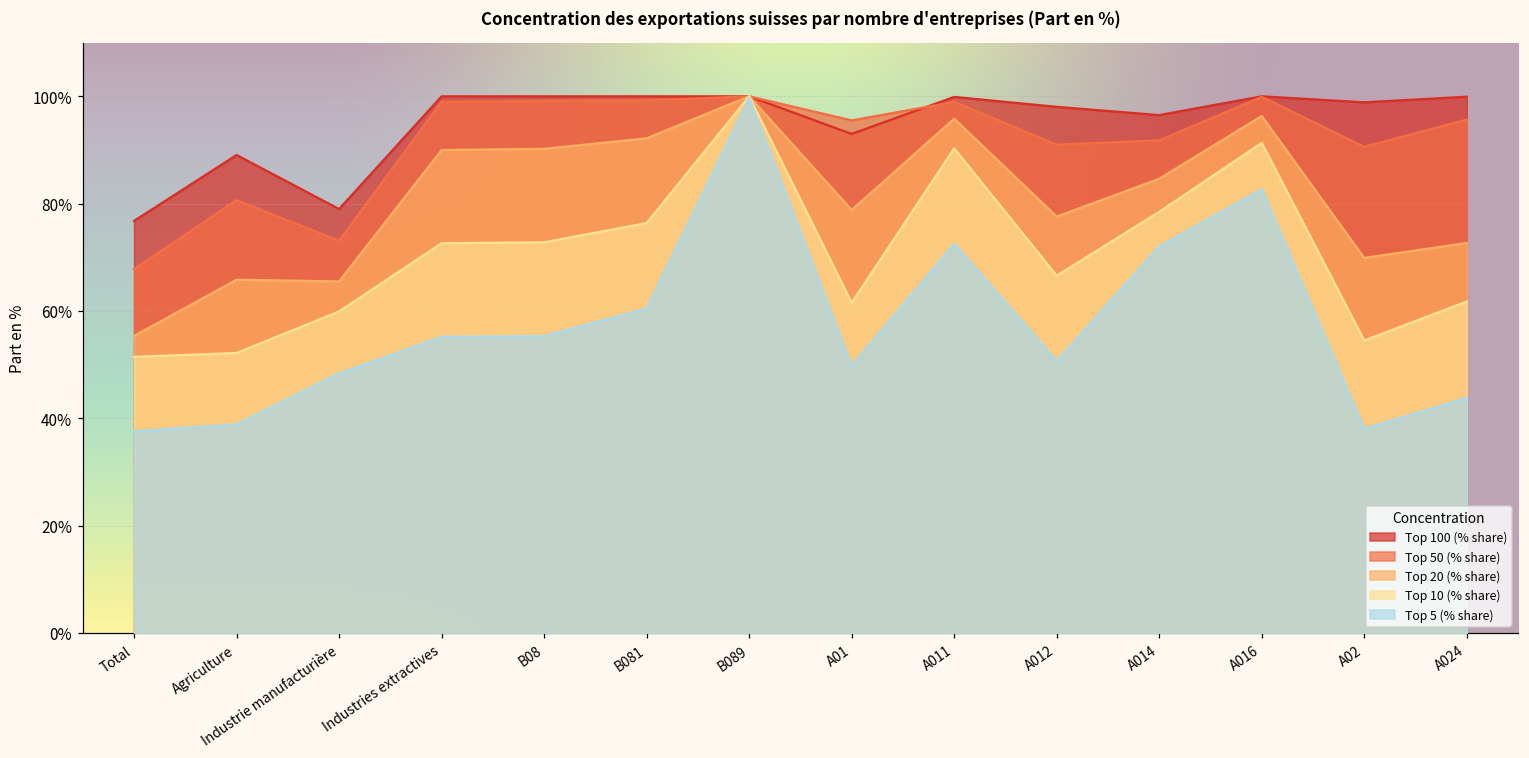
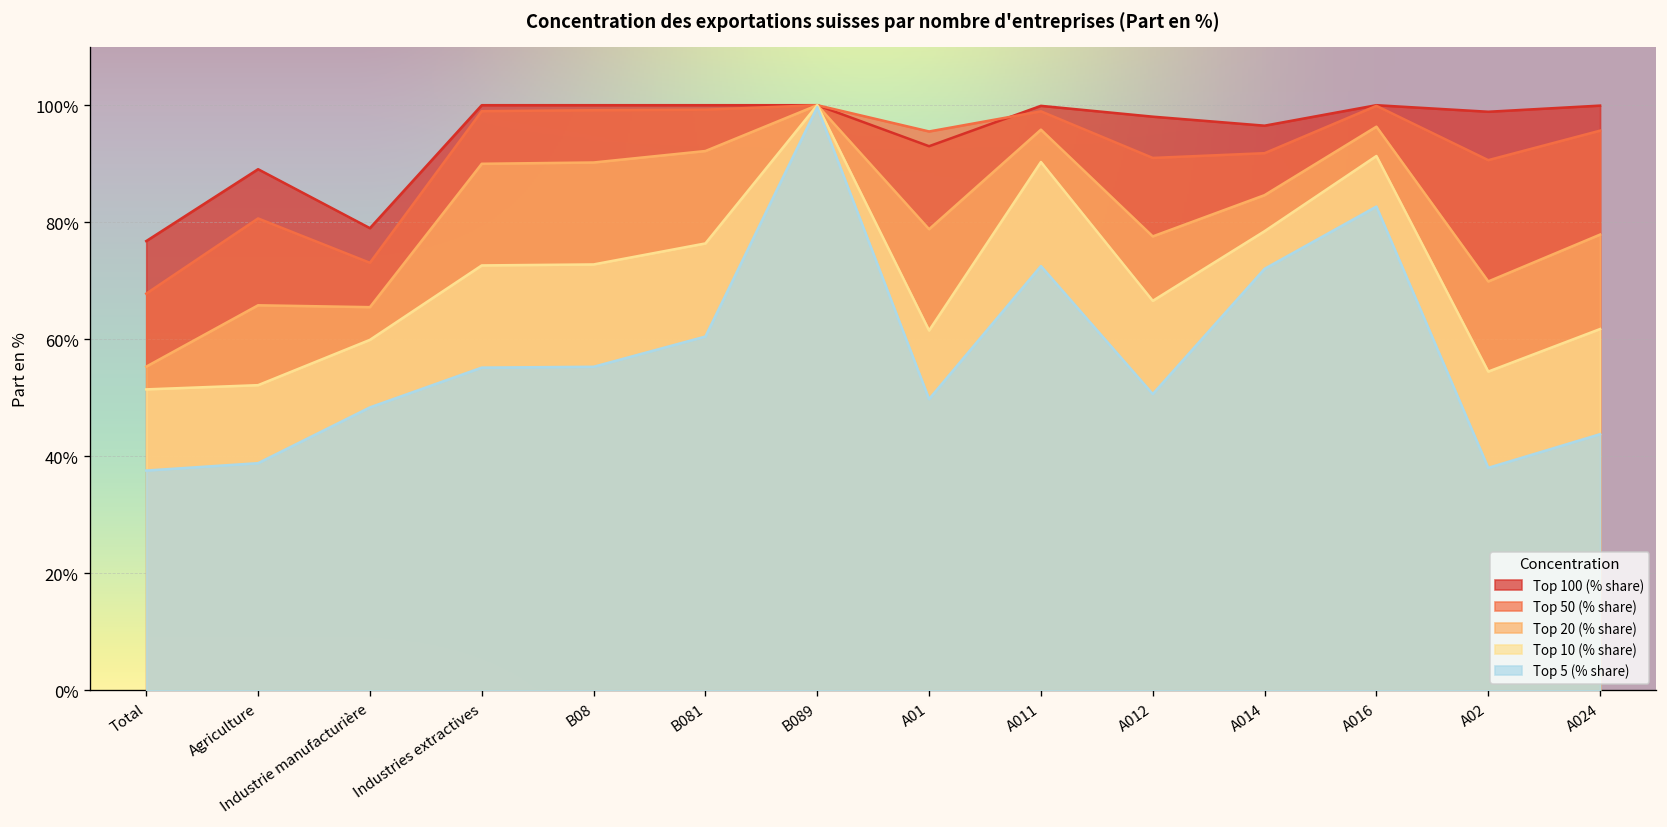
Top 20 (% share), A024: 73% -> 78%
